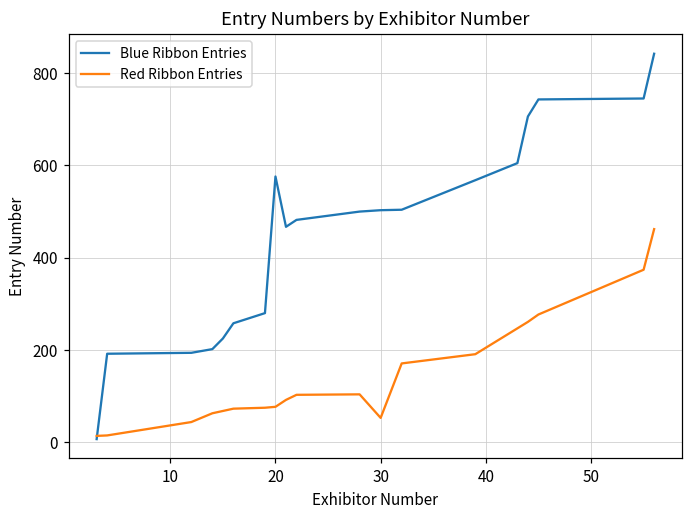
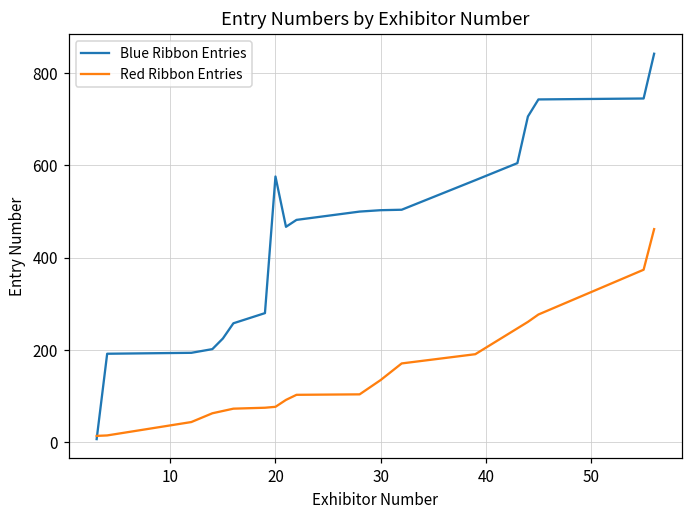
Red Ribbon Entries, 30: 50 -> 140
